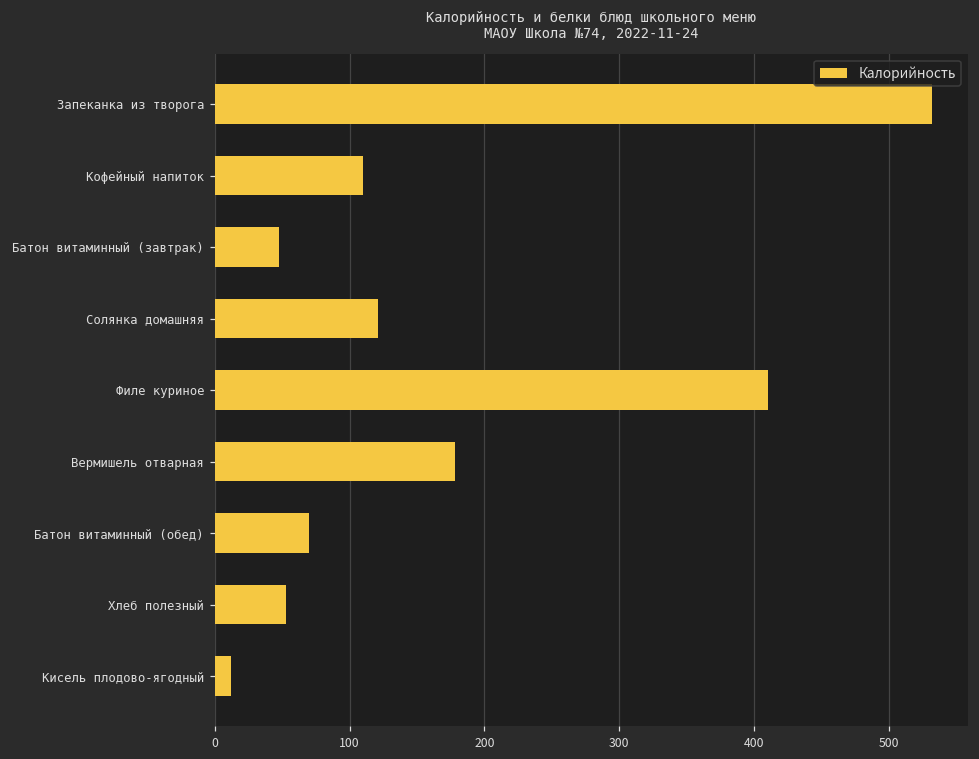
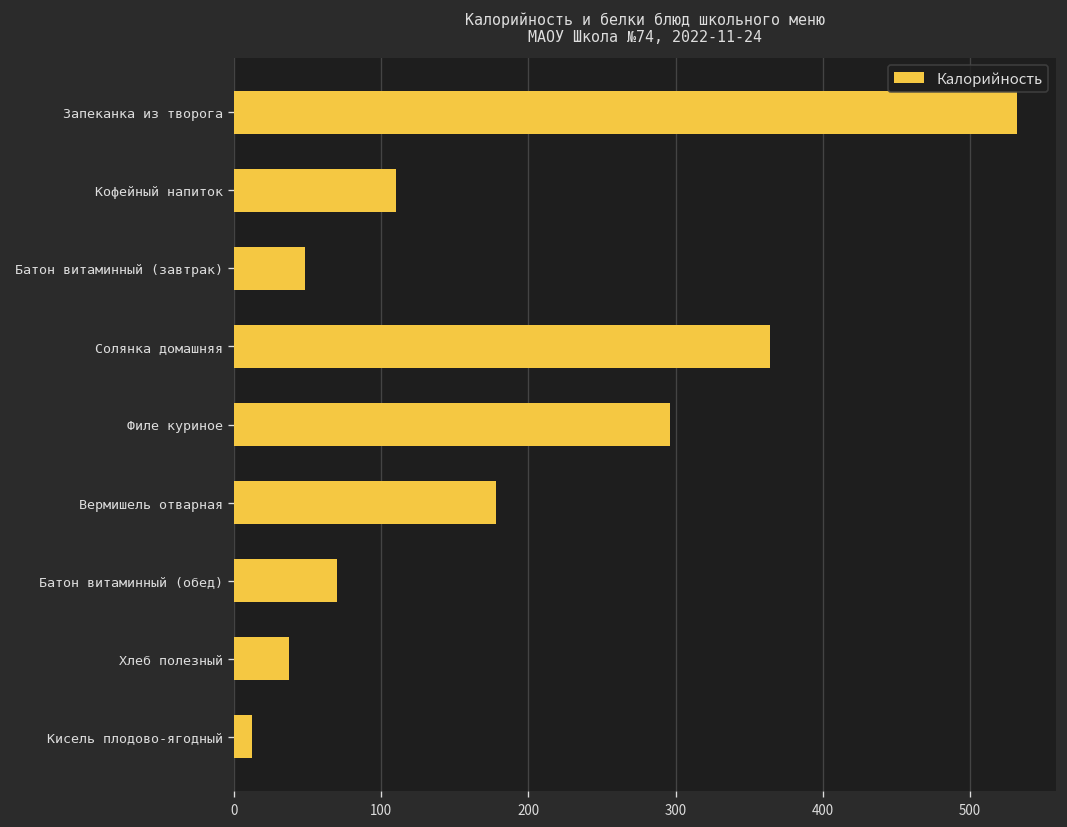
Солянка домашняя: 121 -> 364
Филе куриное: 410 -> 296
Хлеб полезный: 53 -> 37
